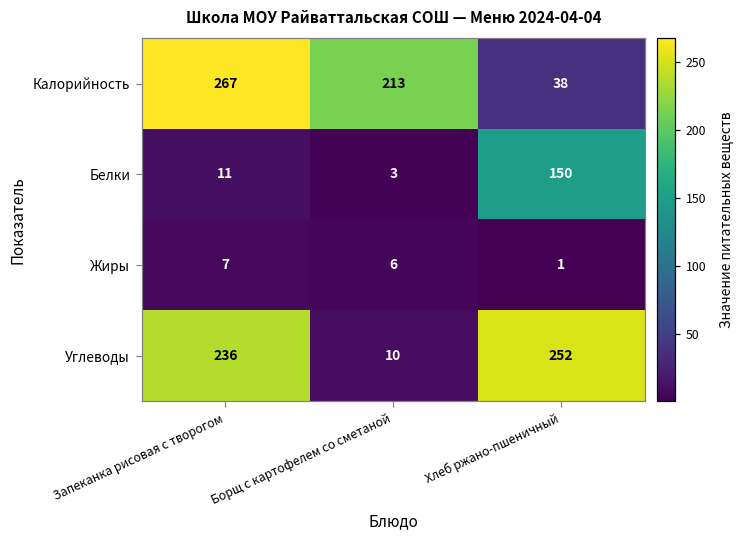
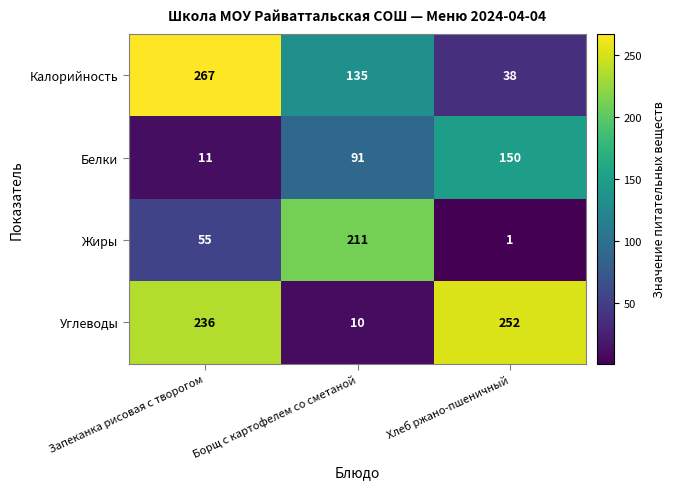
Калорийность, Борщ с картофелем со сметаной: 213 -> 135
Белки, Борщ с картофелем со сметаной: 3 -> 91
Жиры, Запеканка рисовая с творогом: 7 -> 55
Жиры, Борщ с картофелем со сметаной: 6 -> 211
